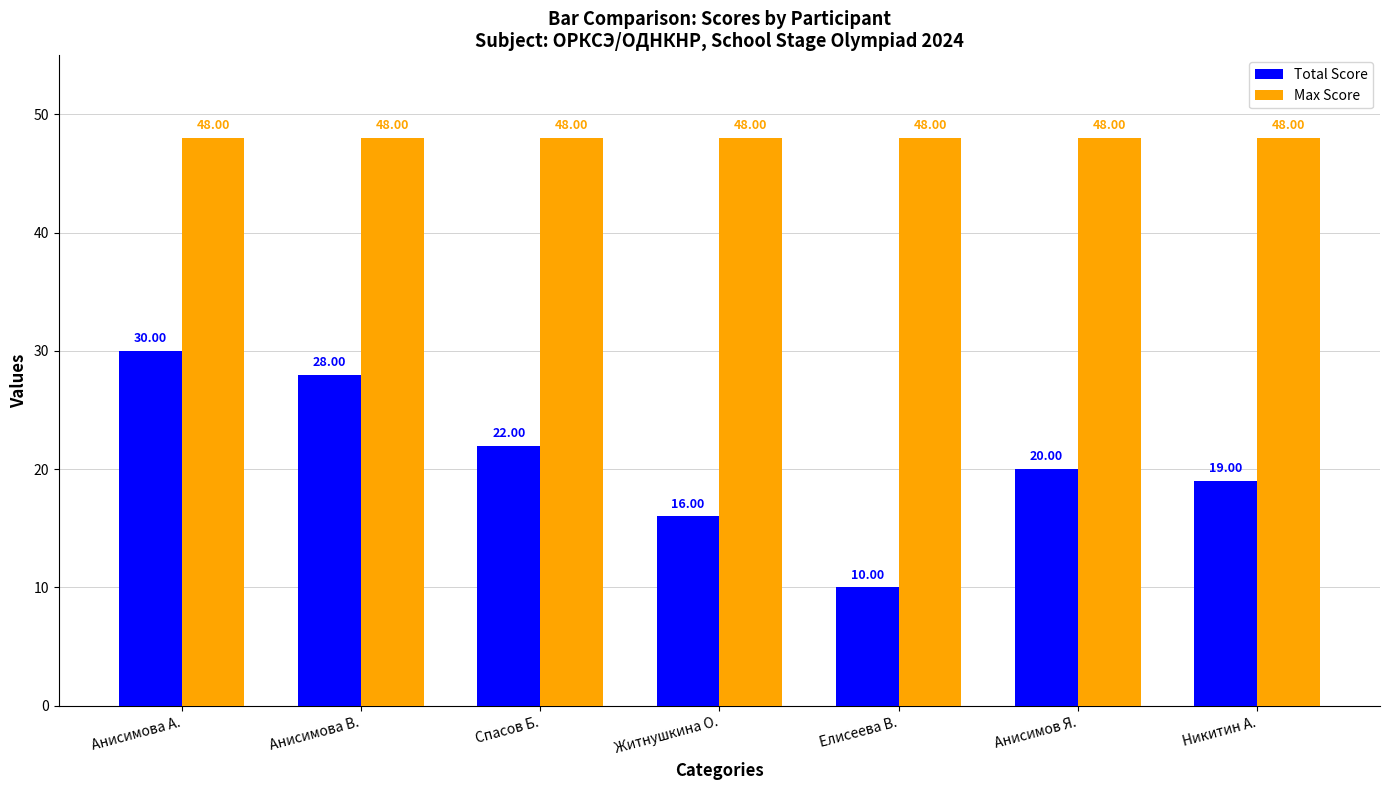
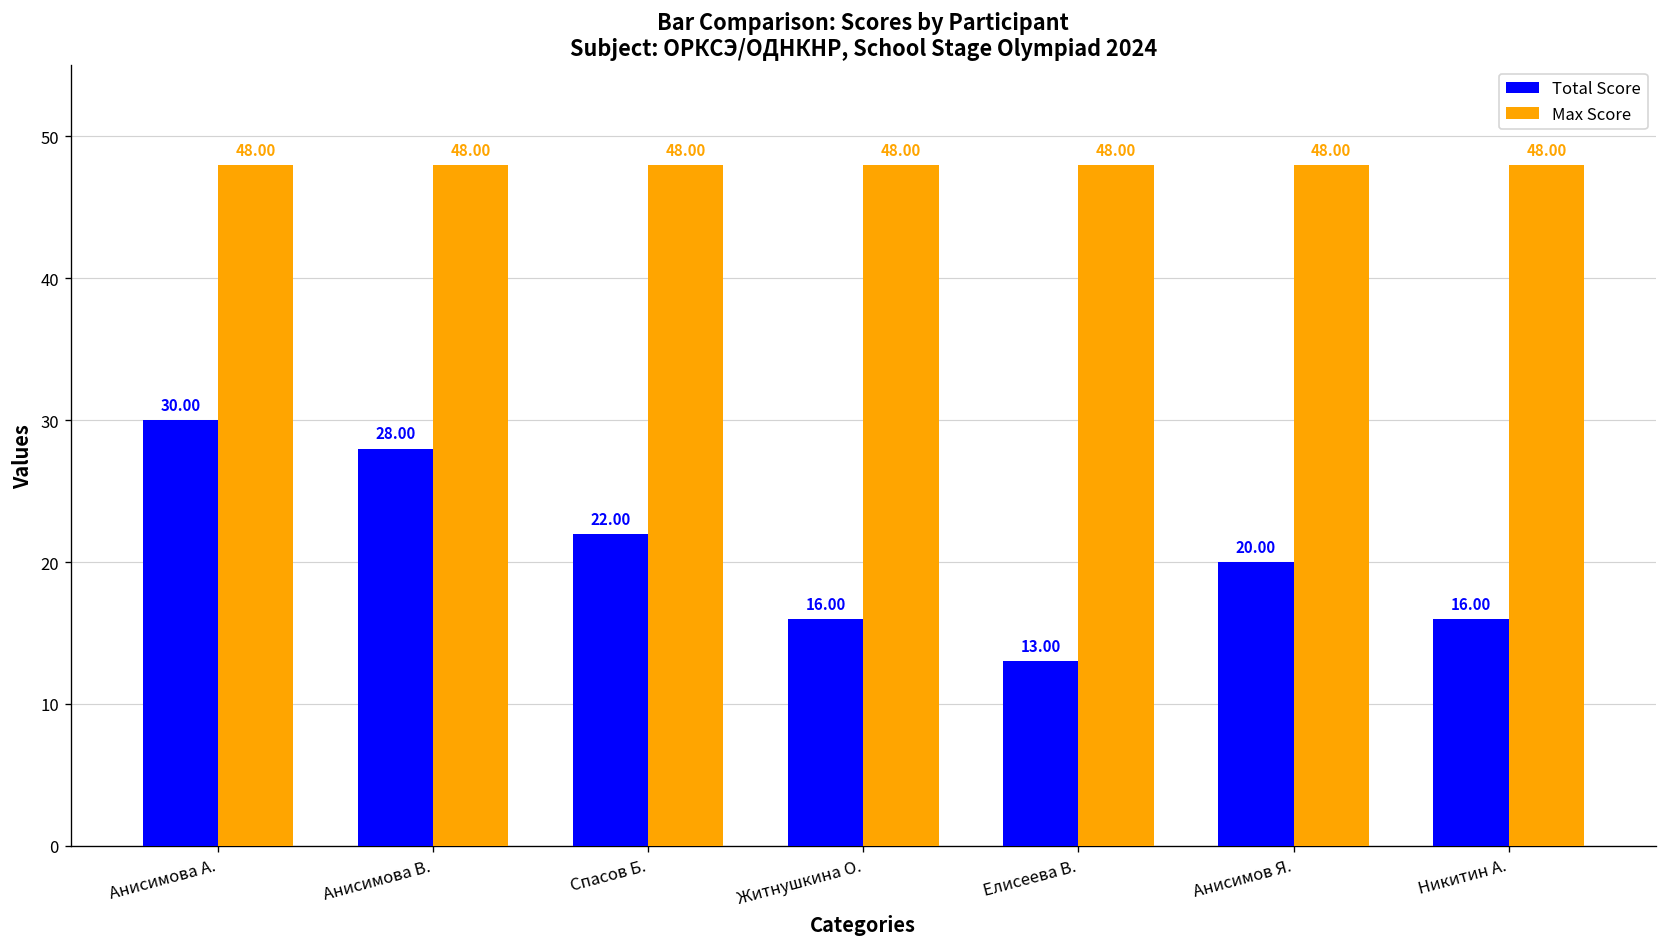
Total Score, Елисеева В.: 10.00 -> 13.00
Total Score, Никитин А.: 19.00 -> 16.00
